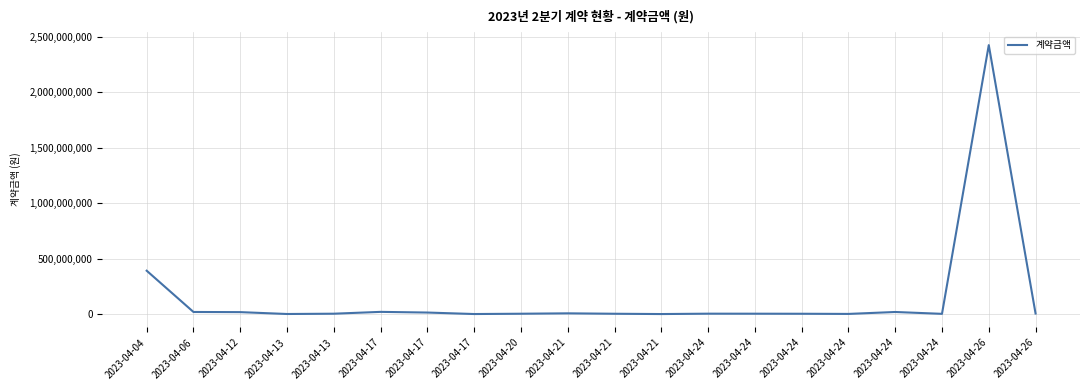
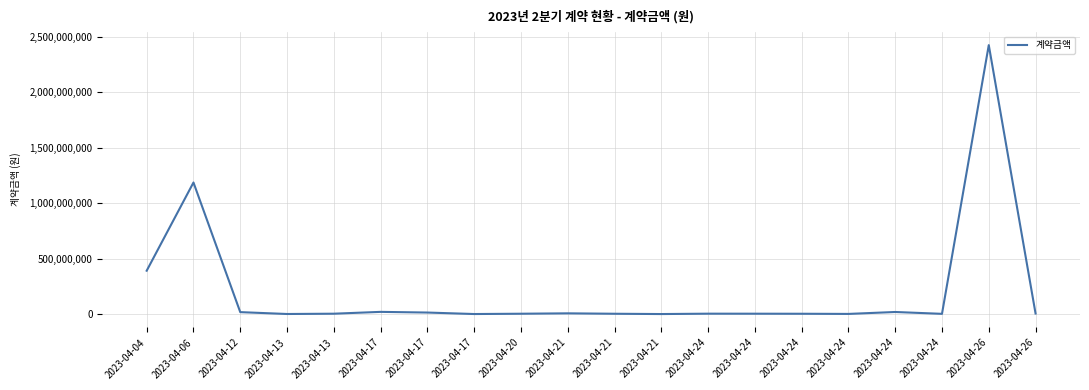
2023-04-06: 20,000,000 -> 1,190,000,000
